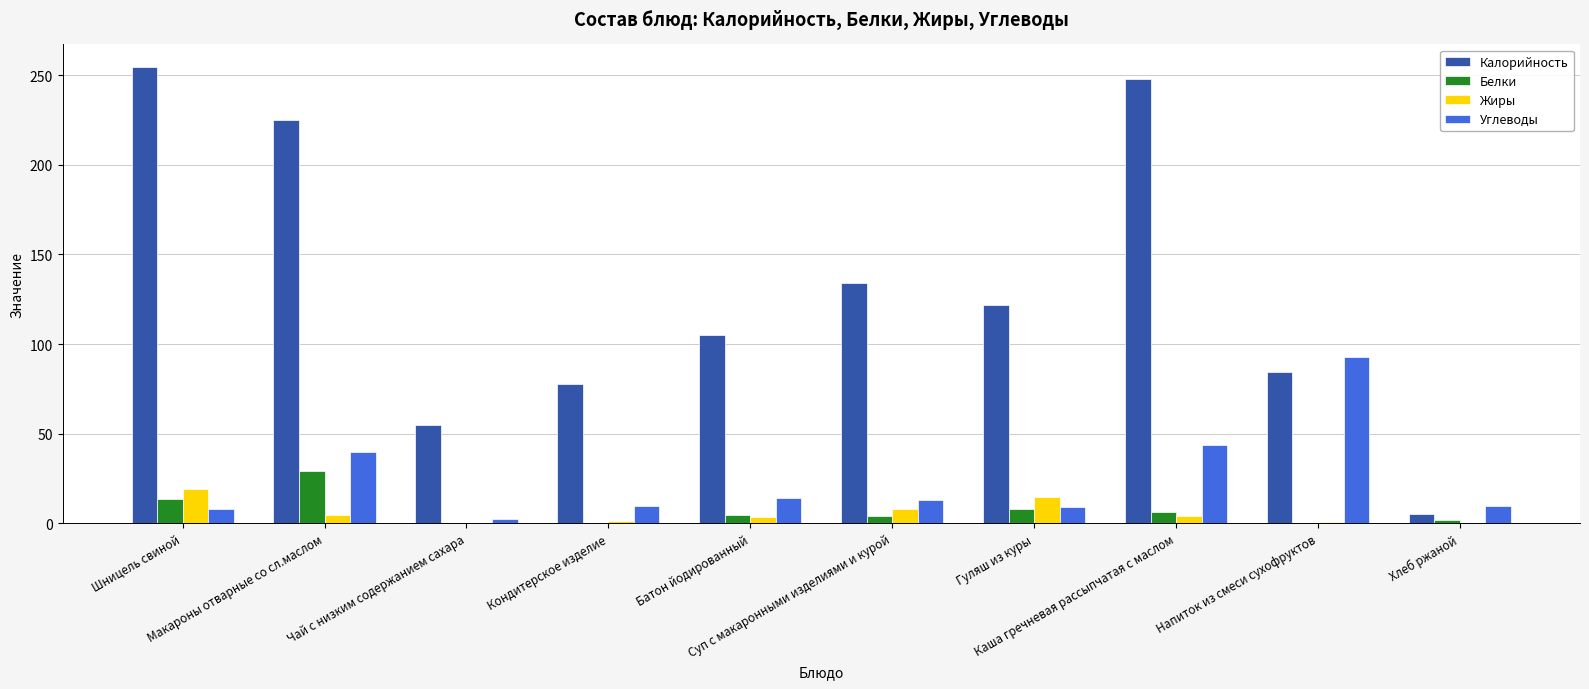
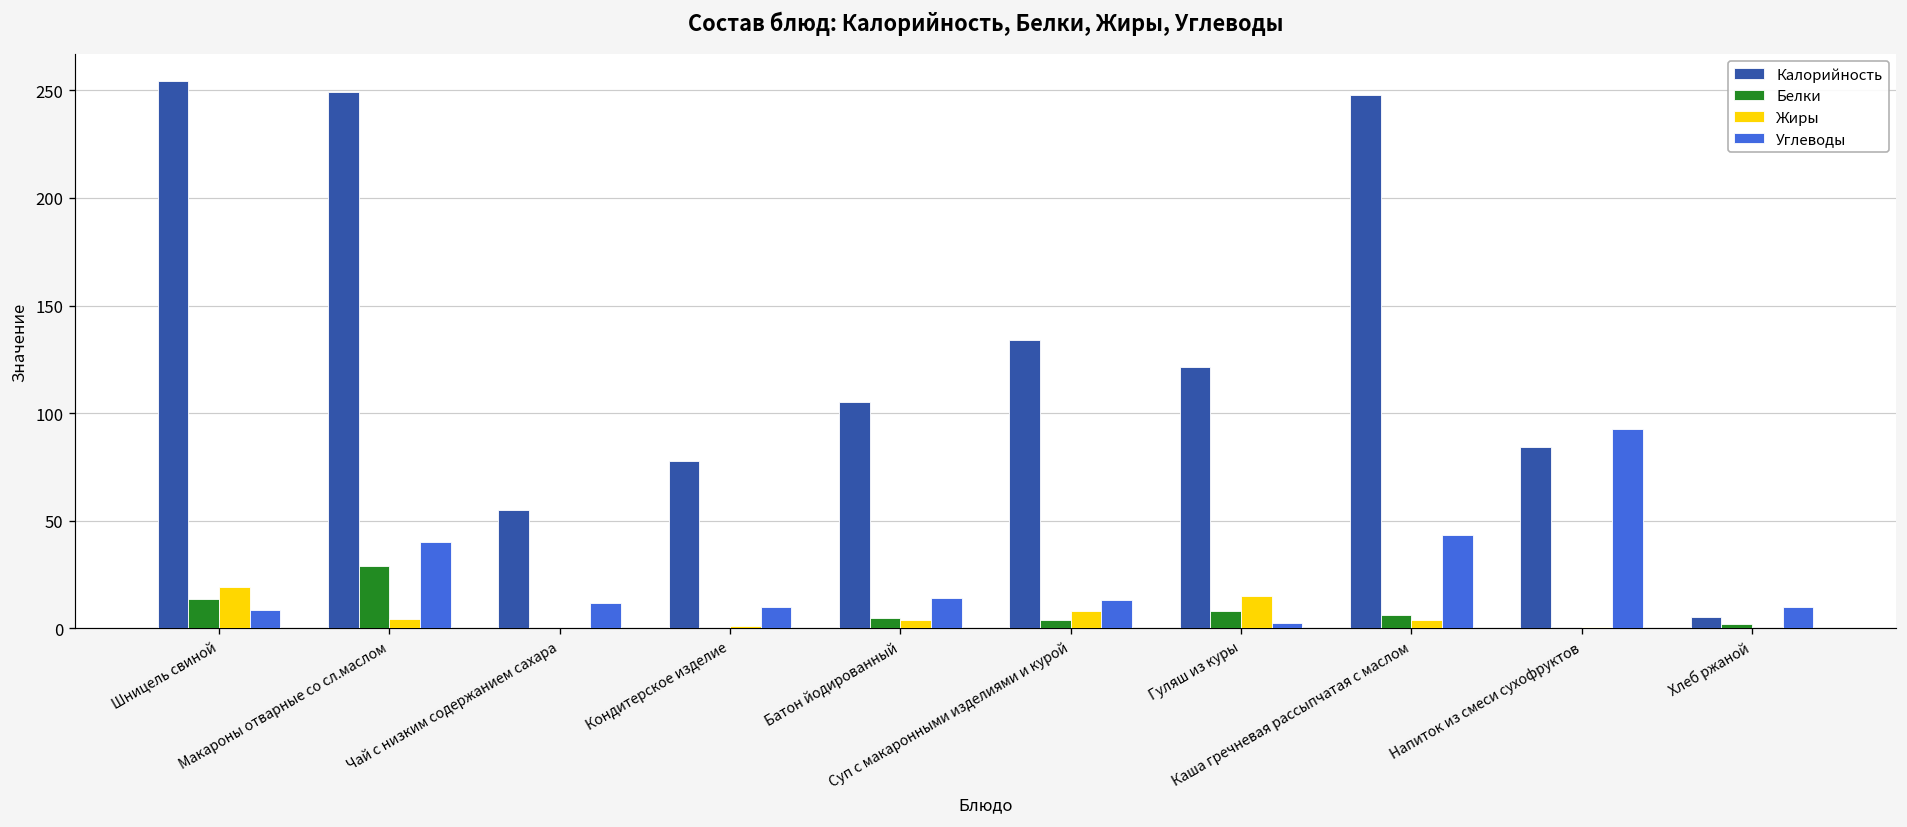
Калорийность, Макароны отварные со сл.маслом: 225 -> 249
Углеводы, Чай с низким содержанием сахара: 3 -> 12
Углеводы, Гуляш из куры: 9 -> 2
